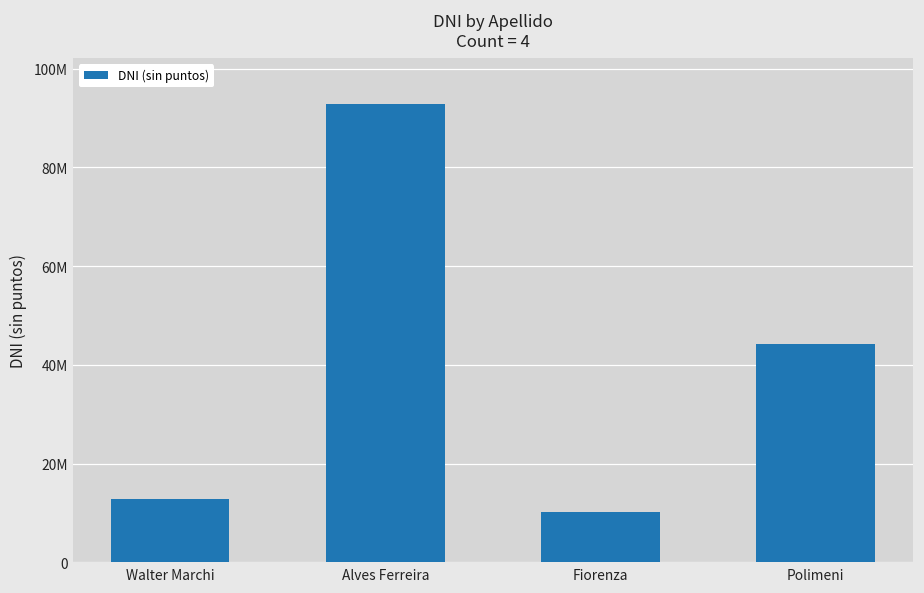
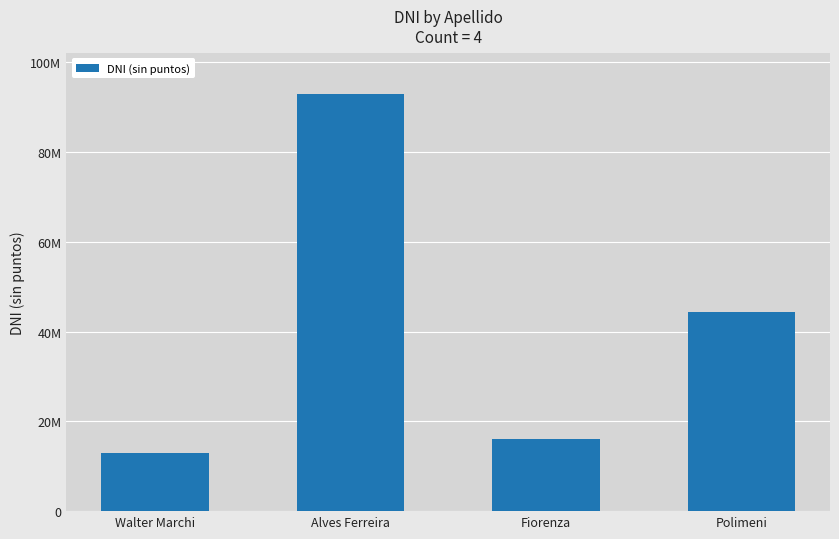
Fiorenza: 10000000 -> 16000000
